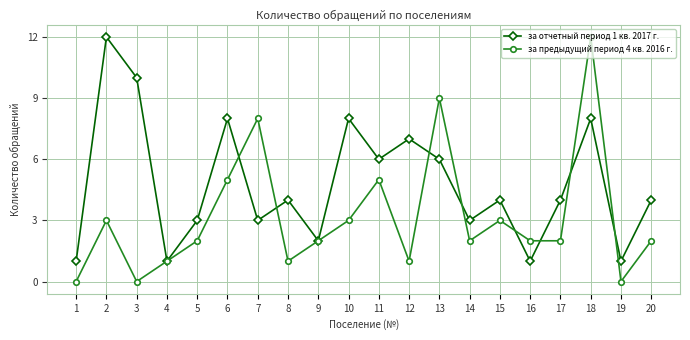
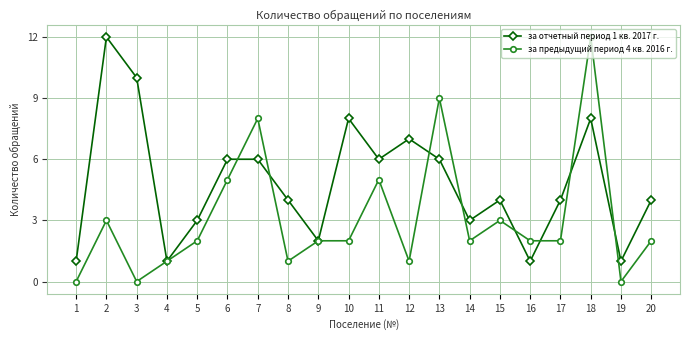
за отчетный период 1 кв. 2017 г., 6: 8 -> 6
за отчетный период 1 кв. 2017 г., 7: 3 -> 6
за предыдущий период 4 кв. 2016 г., 10: 3 -> 2
